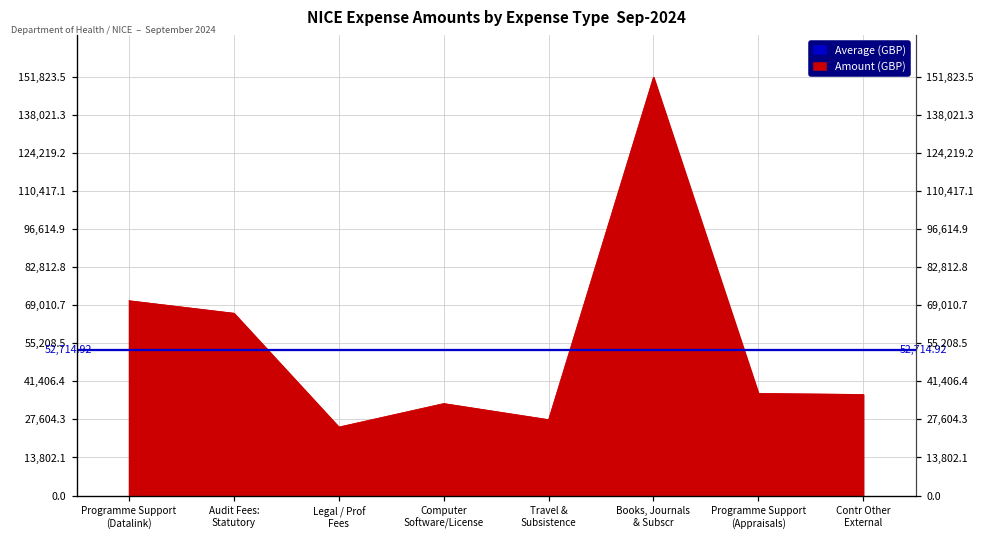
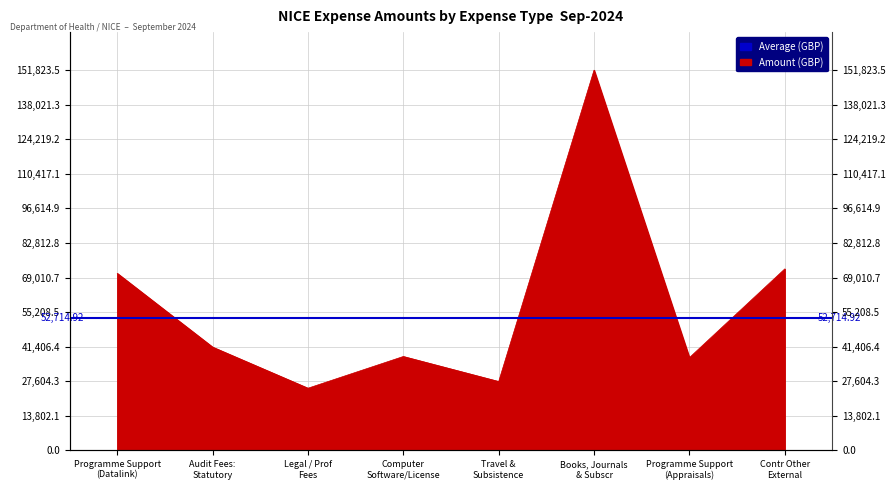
Audit Fees: Statutory: 66,000 -> 41,000
Computer Software/License: 33,000 -> 38,000
Contr Other External: 37,000 -> 72,000
